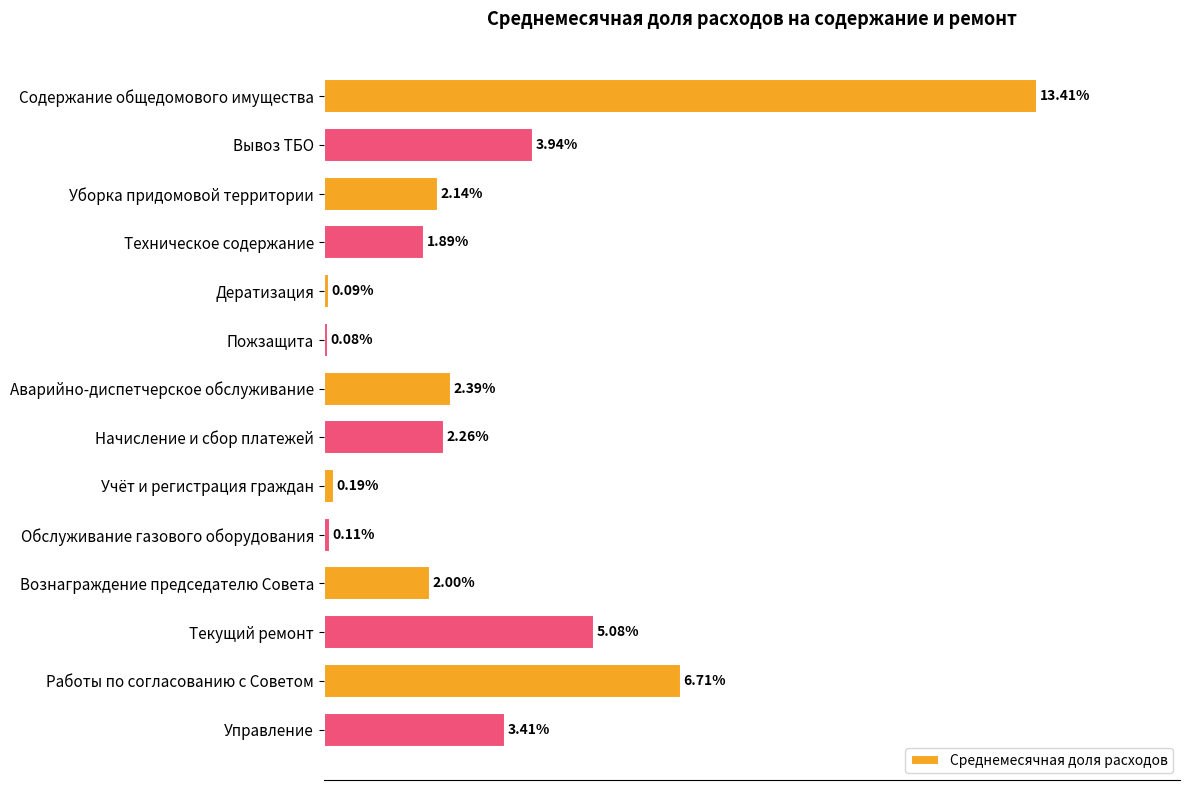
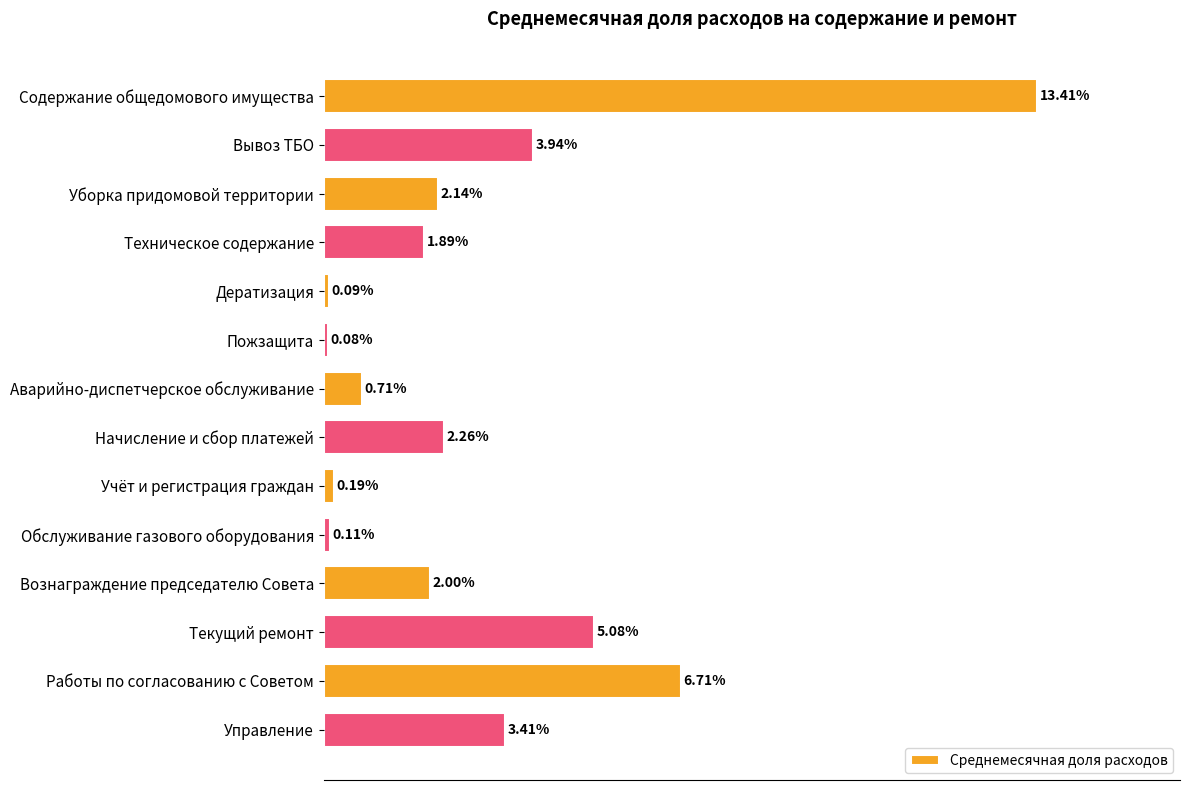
Аварийно-диспетчерское обслуживание: 2.39% -> 0.71%
